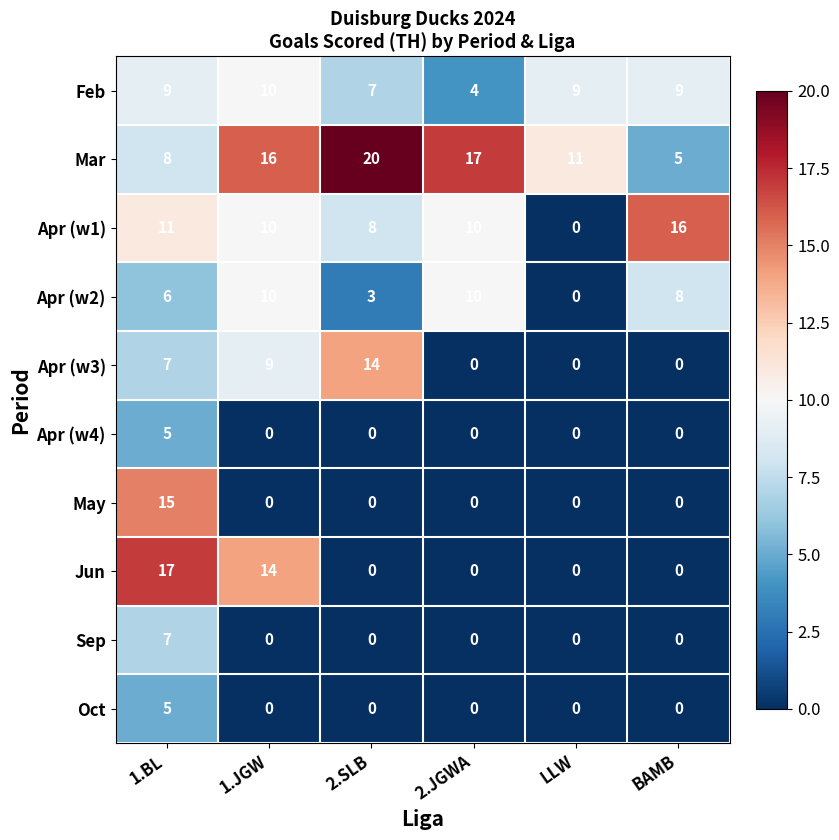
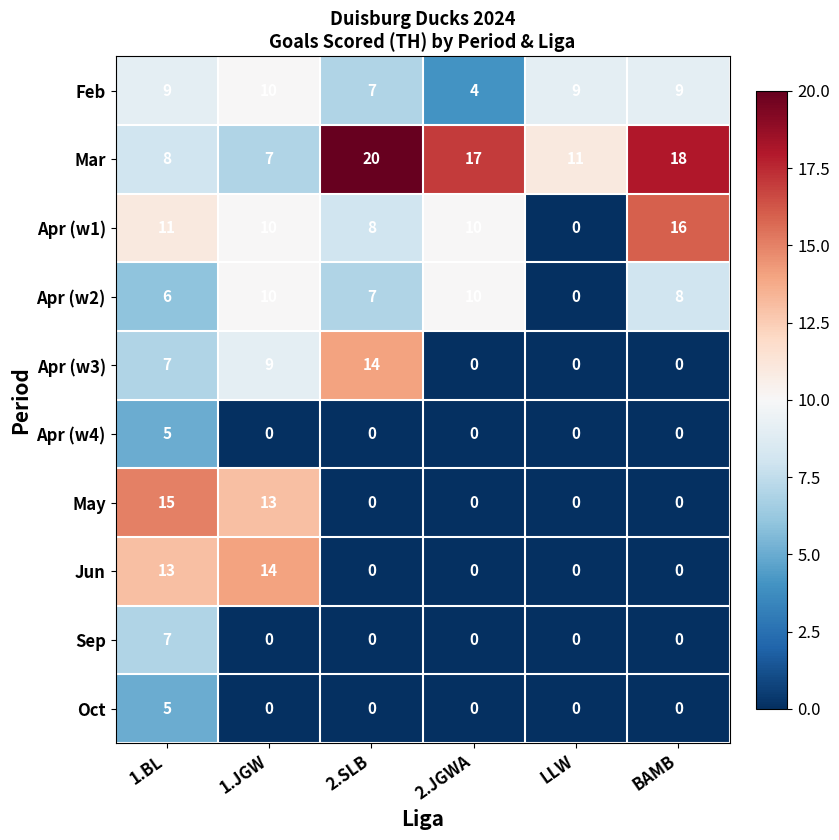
Mar, 1.JGW: 16 -> 7
Mar, BAMB: 5 -> 18
Apr (w2), 2.SLB: 3 -> 7
May, 1.JGW: 0 -> 13
Jun, 1.BL: 17 -> 13
